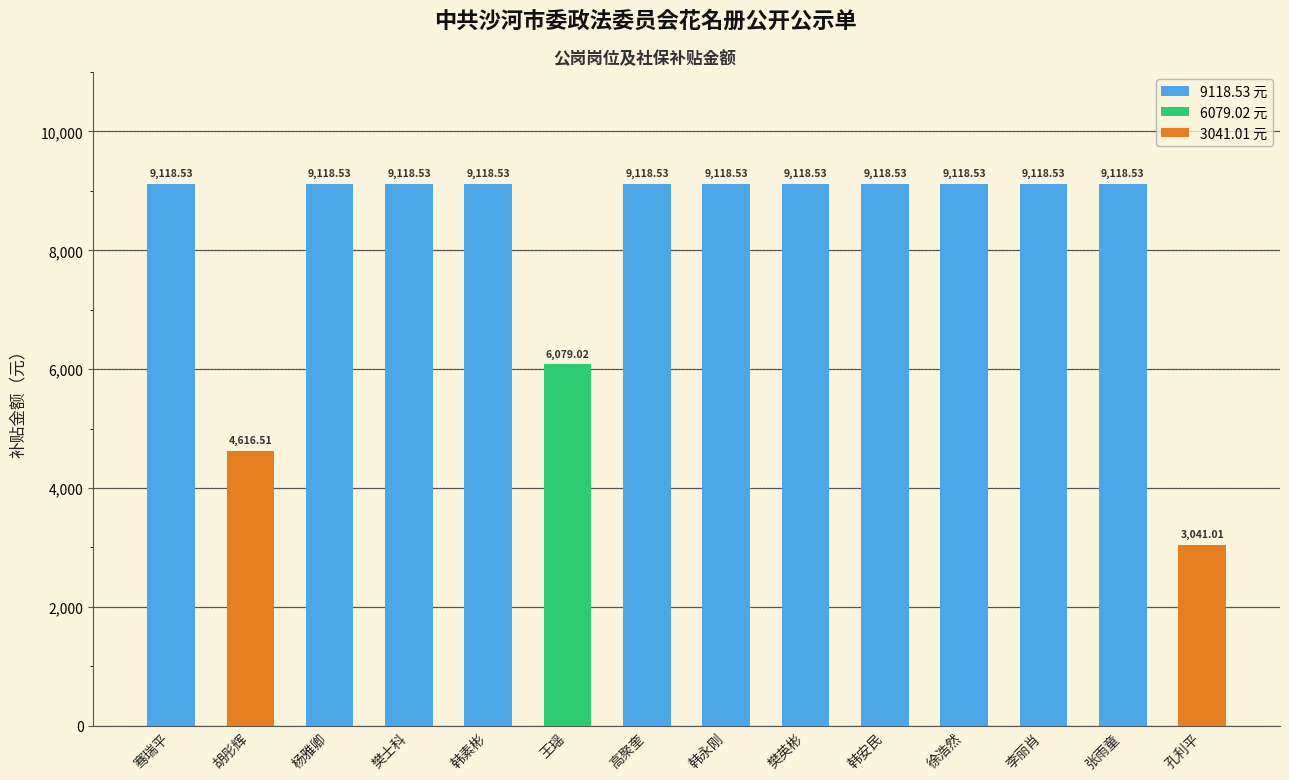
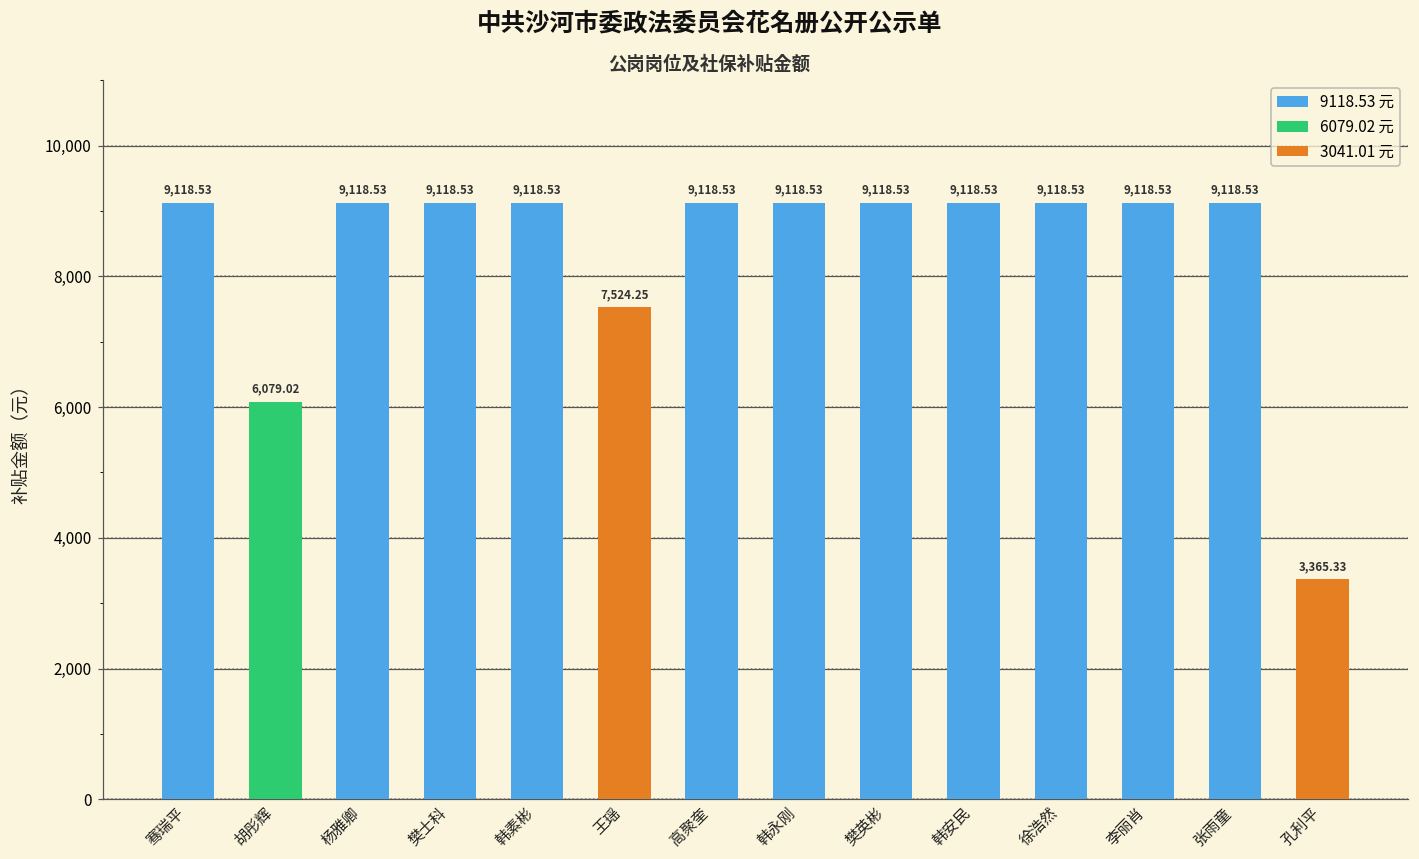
胡彤辉: 4,616.51 -> 6,079.02
王瑶: 6,079.02 -> 7,524.25
孔利平: 3,041.01 -> 3,365.33
